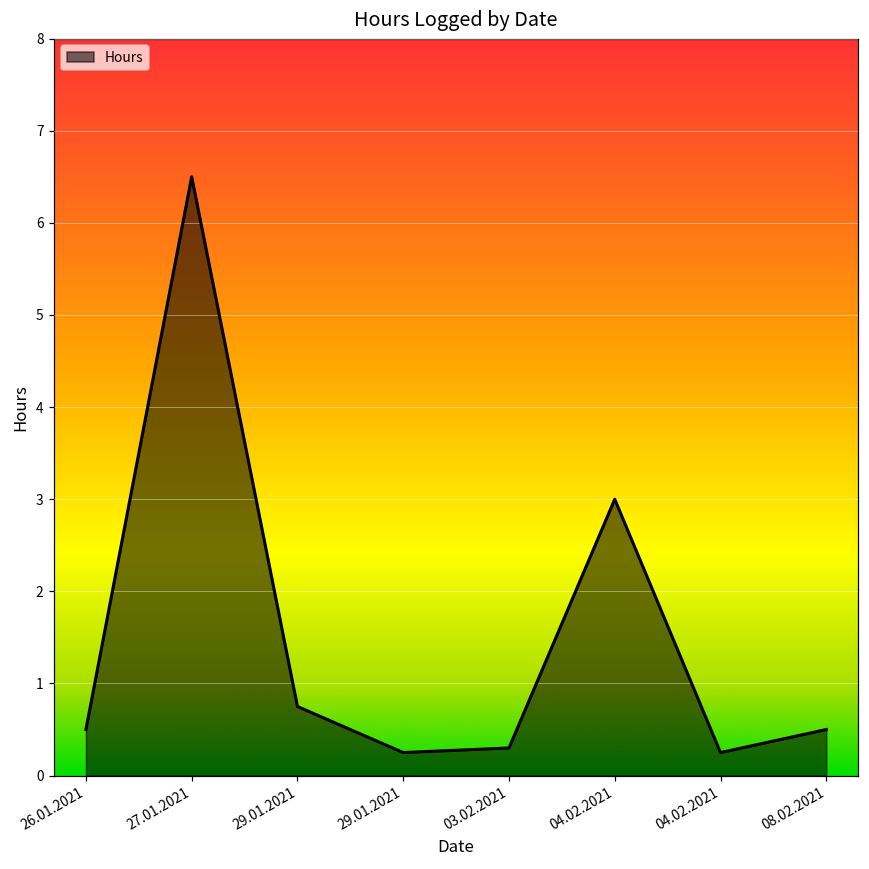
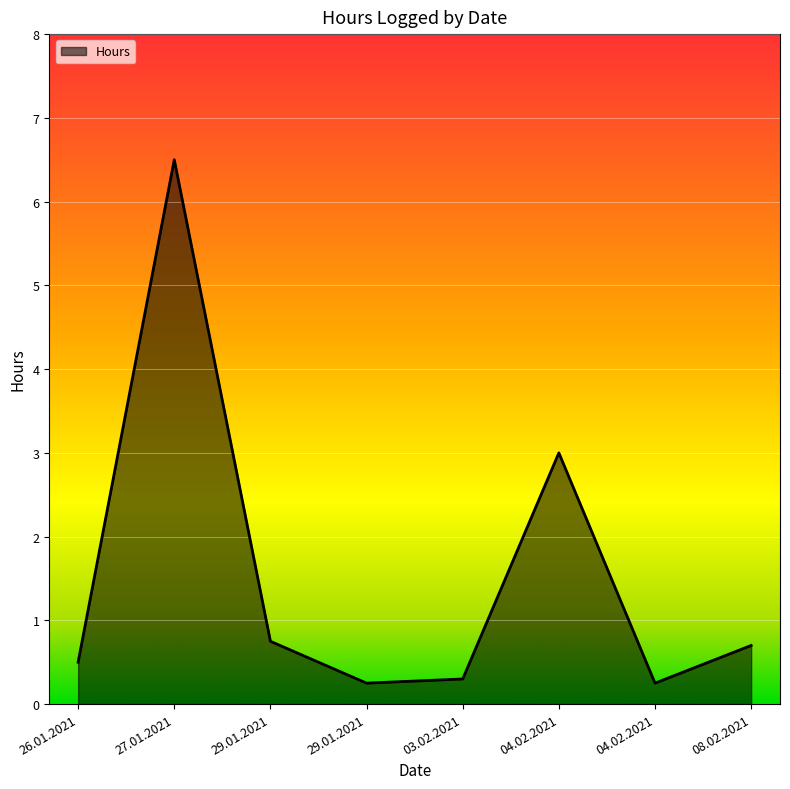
08.02.2021: 0.5 -> 0.7
